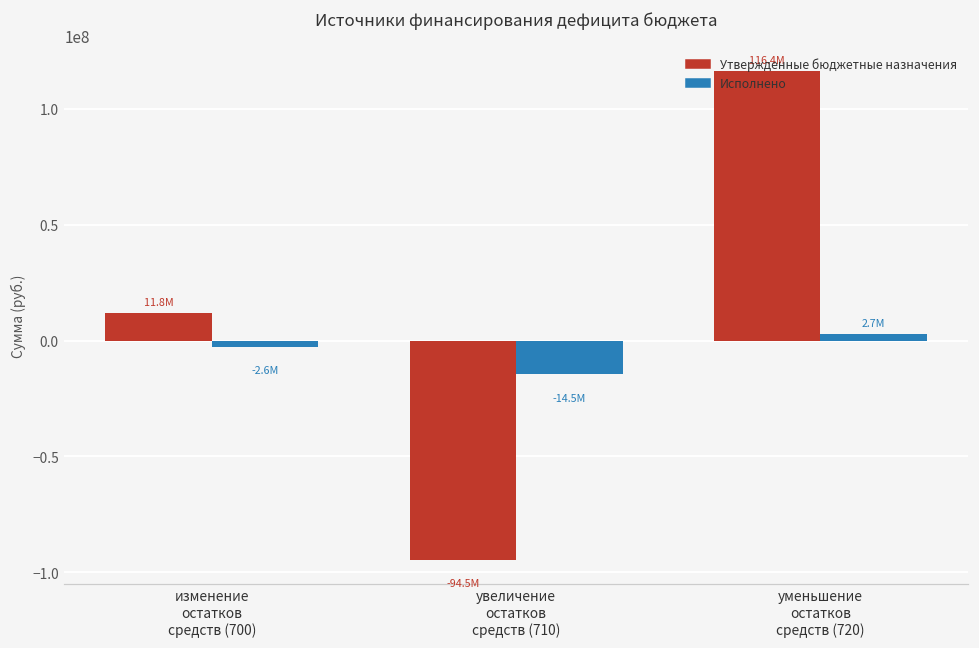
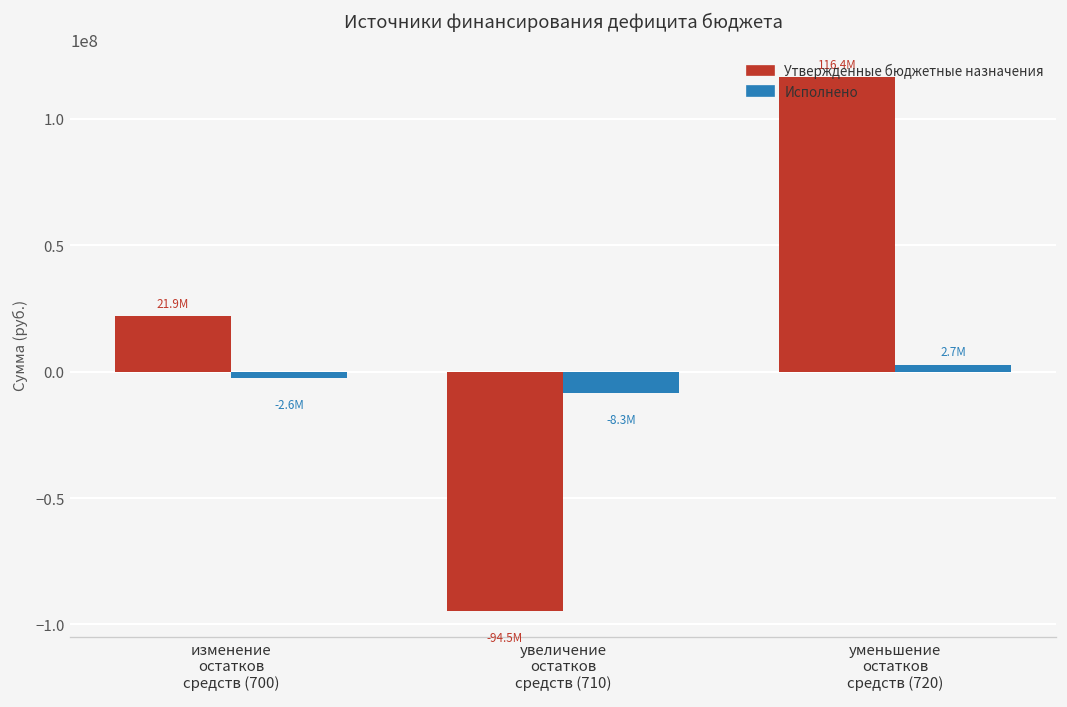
Утвержденные бюджетные назначения, изменение остатков средств (700): 11.8M -> 21.9M
Исполнено, увеличение остатков средств (710): -14.5M -> -8.3M
